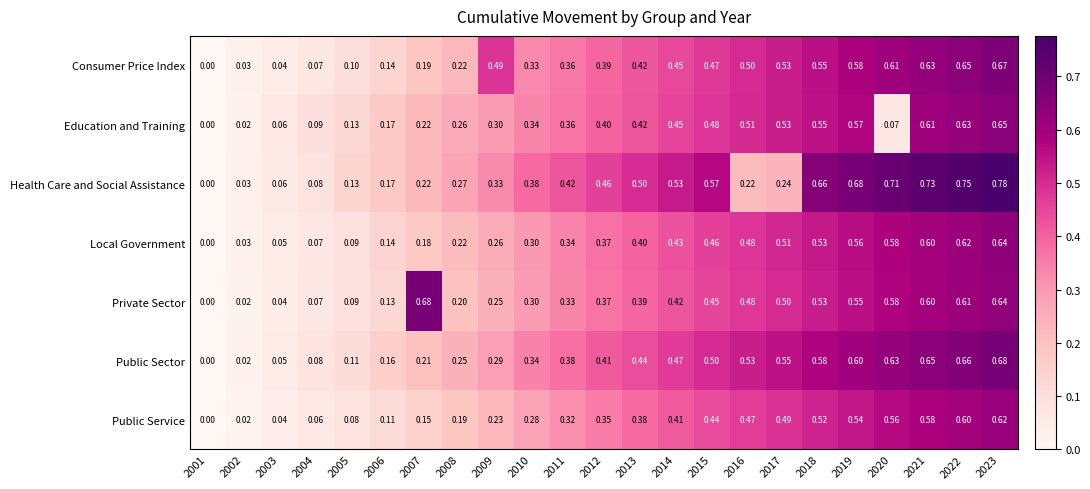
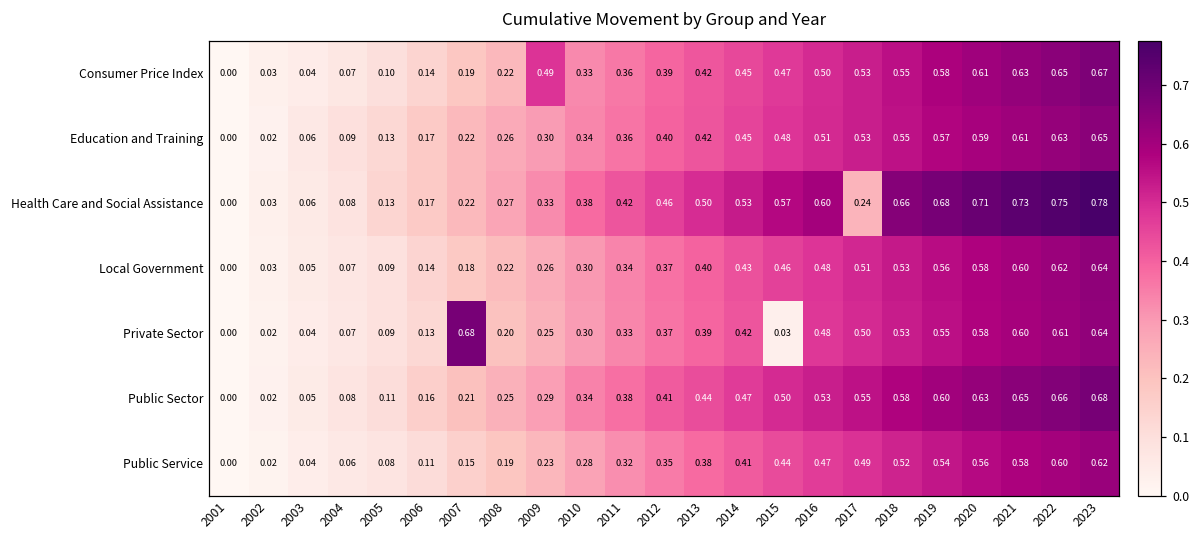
Education and Training, 2020: 0.07 -> 0.59
Health Care and Social Assistance, 2016: 0.22 -> 0.60
Private Sector, 2015: 0.45 -> 0.03
